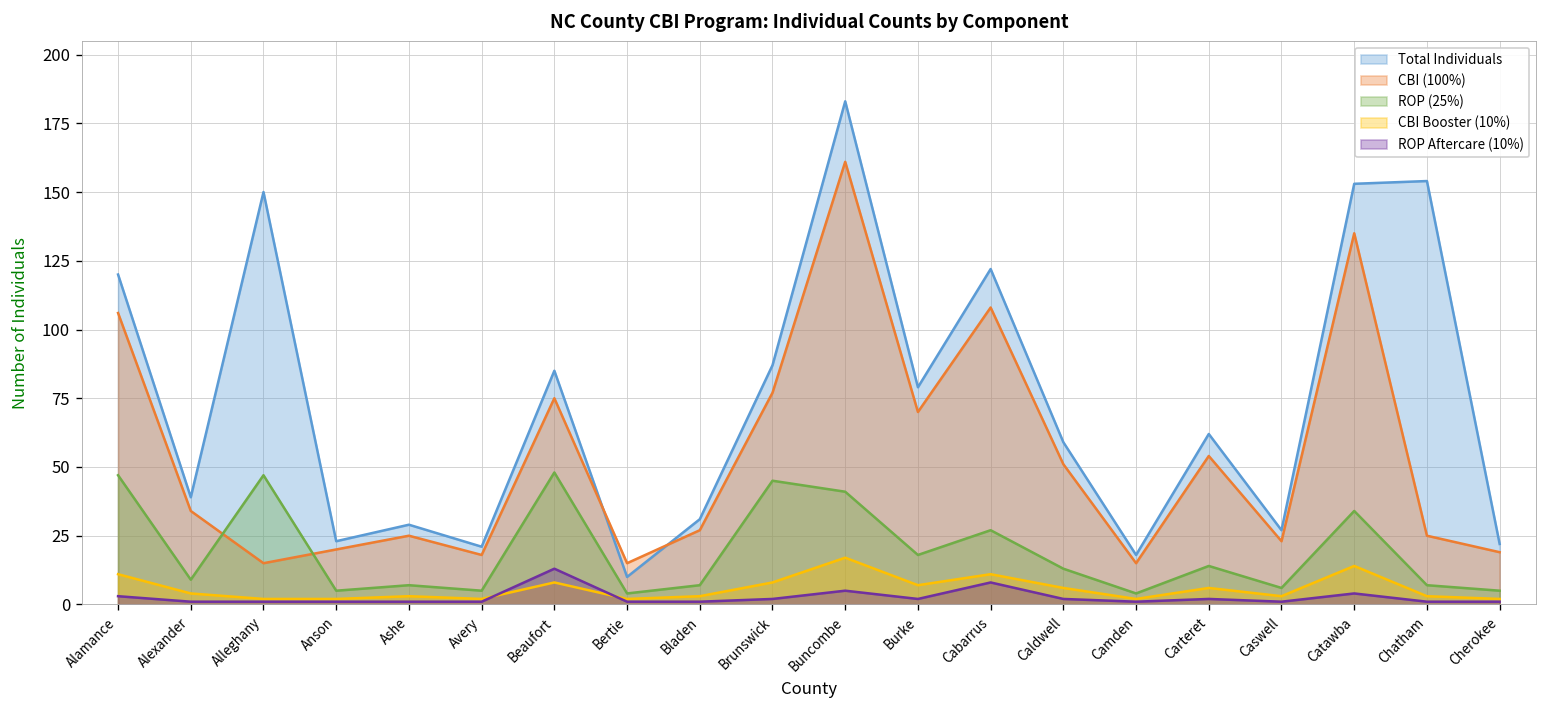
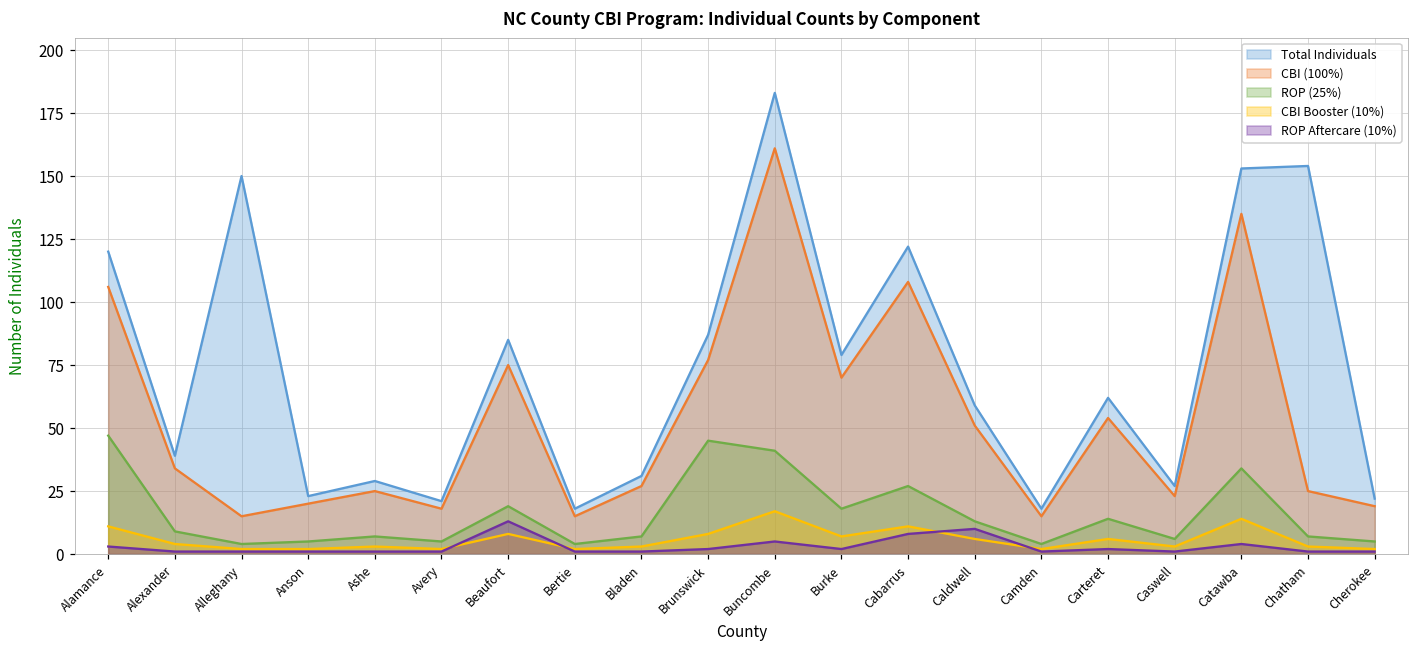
ROP (25%), Alleghany: 47 -> 4
ROP (25%), Beaufort: 48 -> 19
Total Individuals, Bertie: 10 -> 18
ROP Aftercare (10%), Caldwell: 2 -> 10
